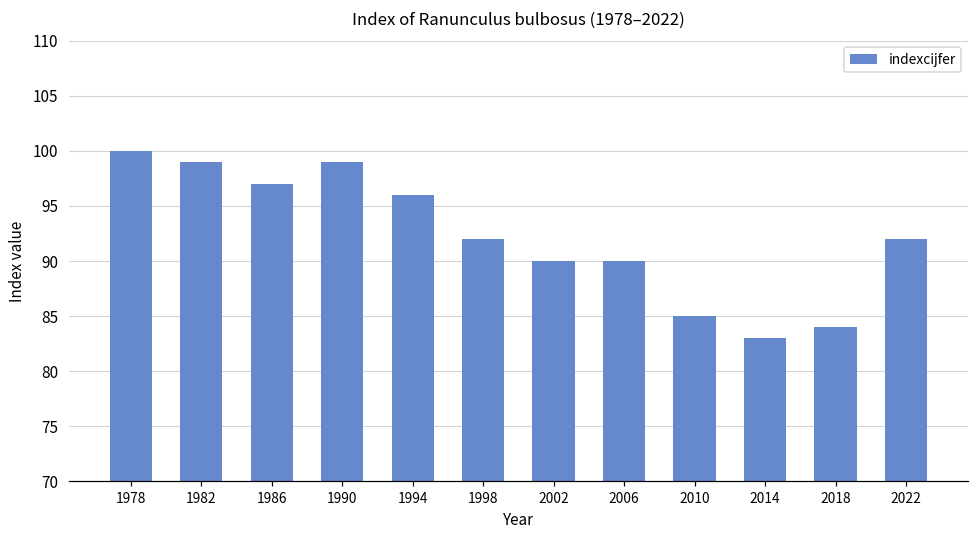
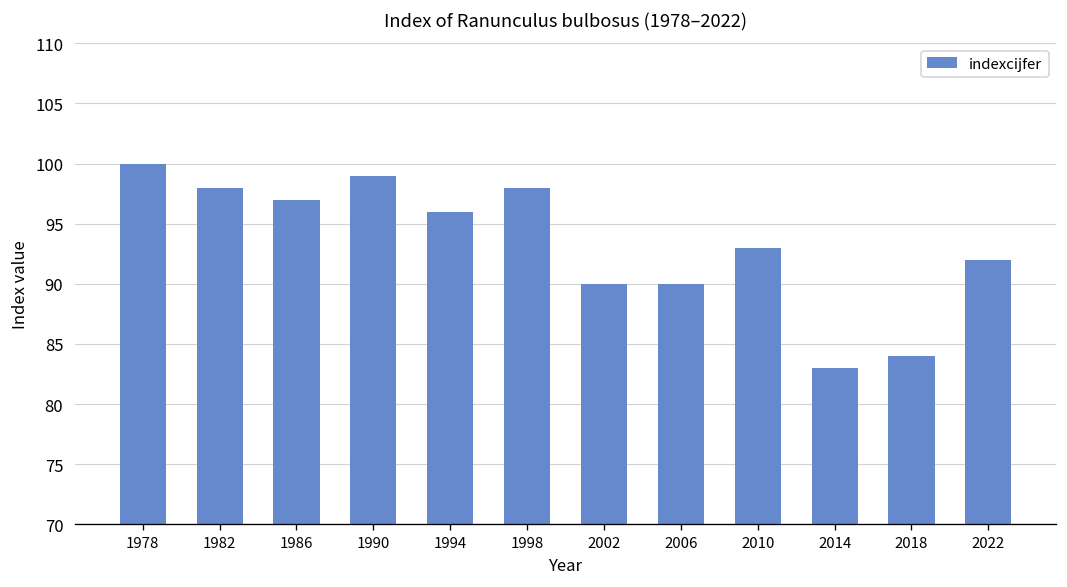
1982: 99 -> 98
1998: 92 -> 98
2010: 85 -> 93
